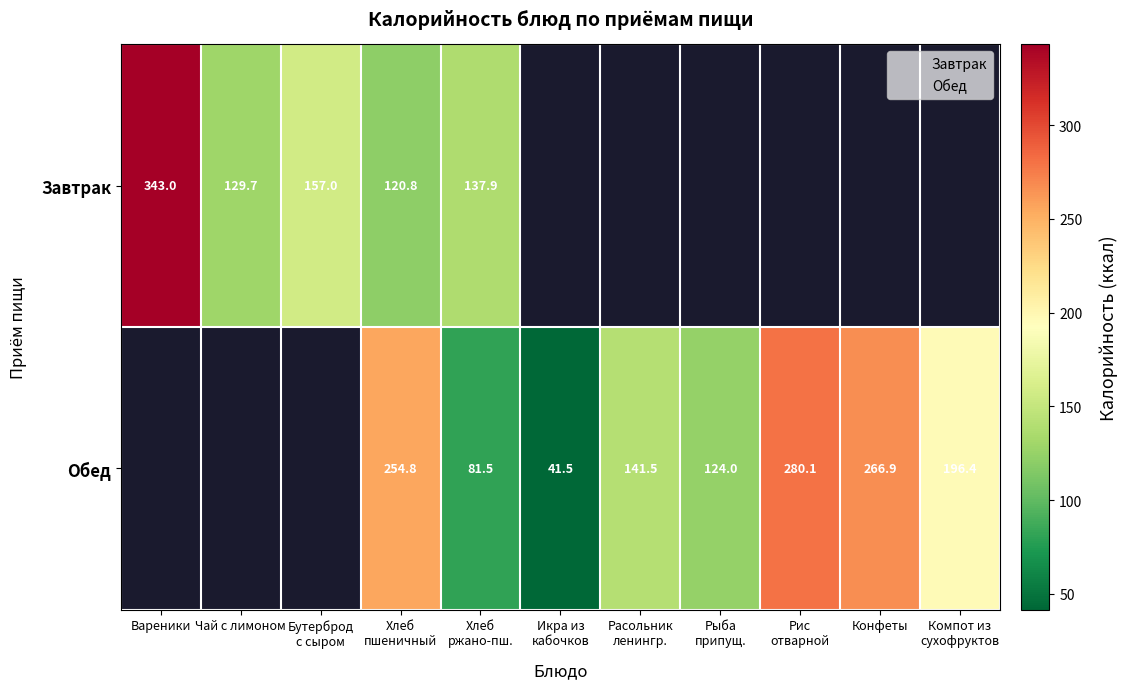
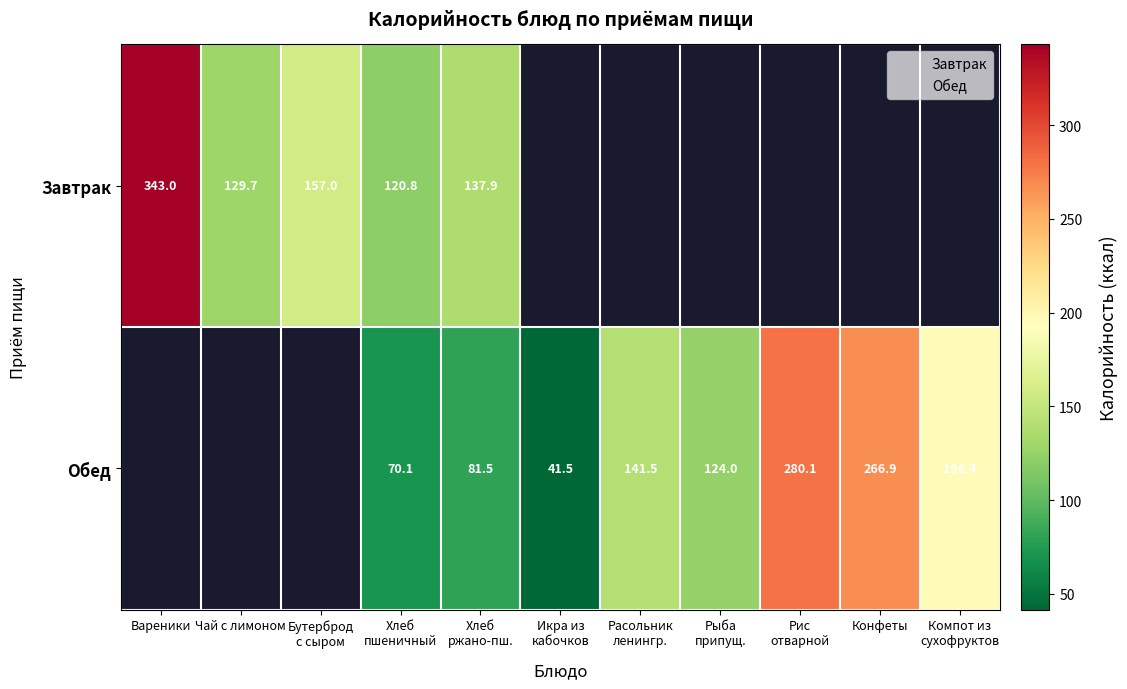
Обед, Хлеб пшеничный: 254.8 -> 70.1
